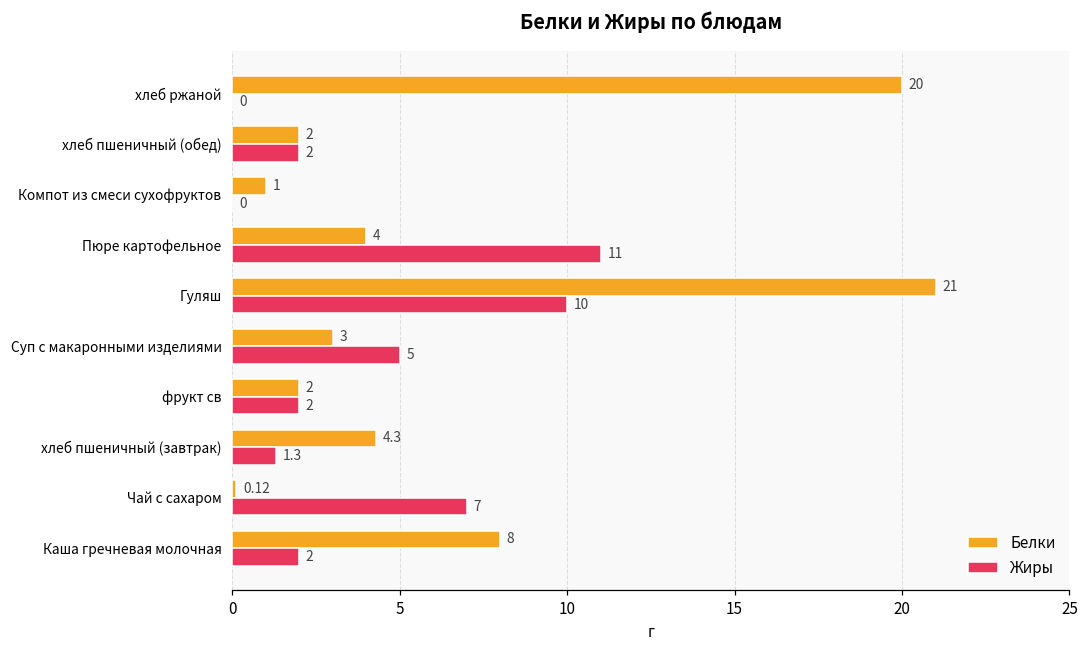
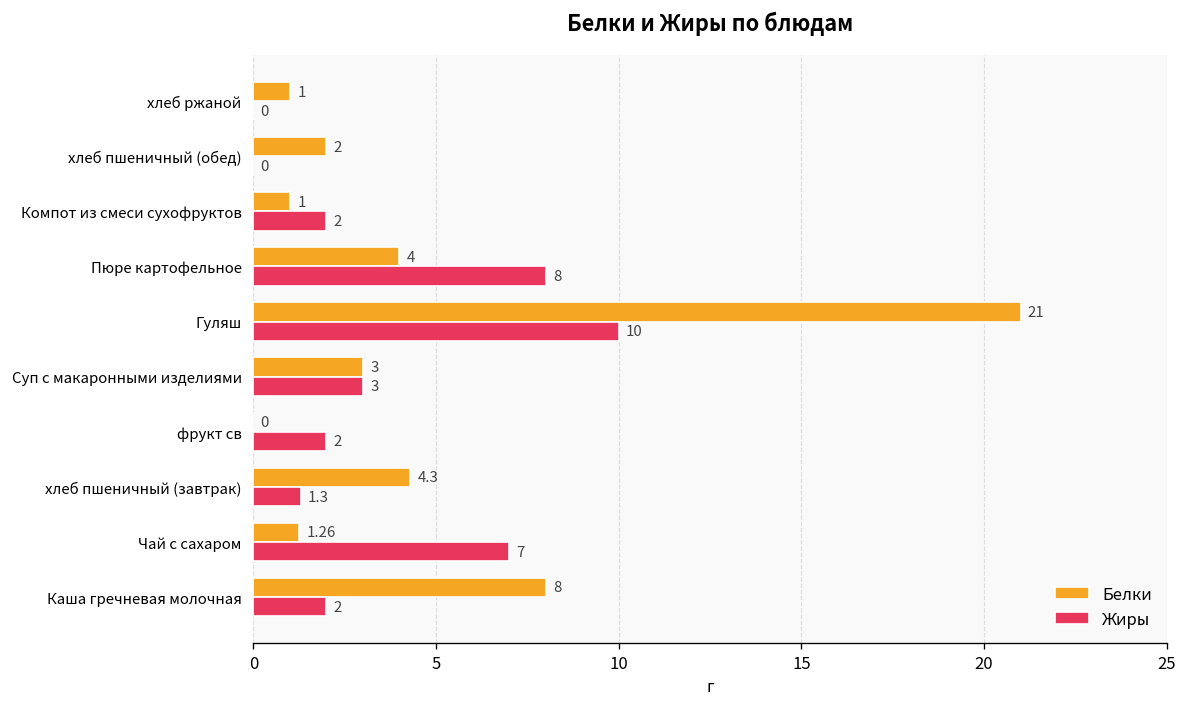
Белки, хлеб ржаной: 20 -> 1
Жиры, хлеб пшеничный (обед): 2 -> 0
Жиры, Компот из смеси сухофруктов: 0 -> 2
Жиры, Пюре картофельное: 11 -> 8
Жиры, Суп с макаронными изделиями: 5 -> 3
Белки, фрукт св: 2 -> 0
Белки, Чай с сахаром: 0.12 -> 1.26
